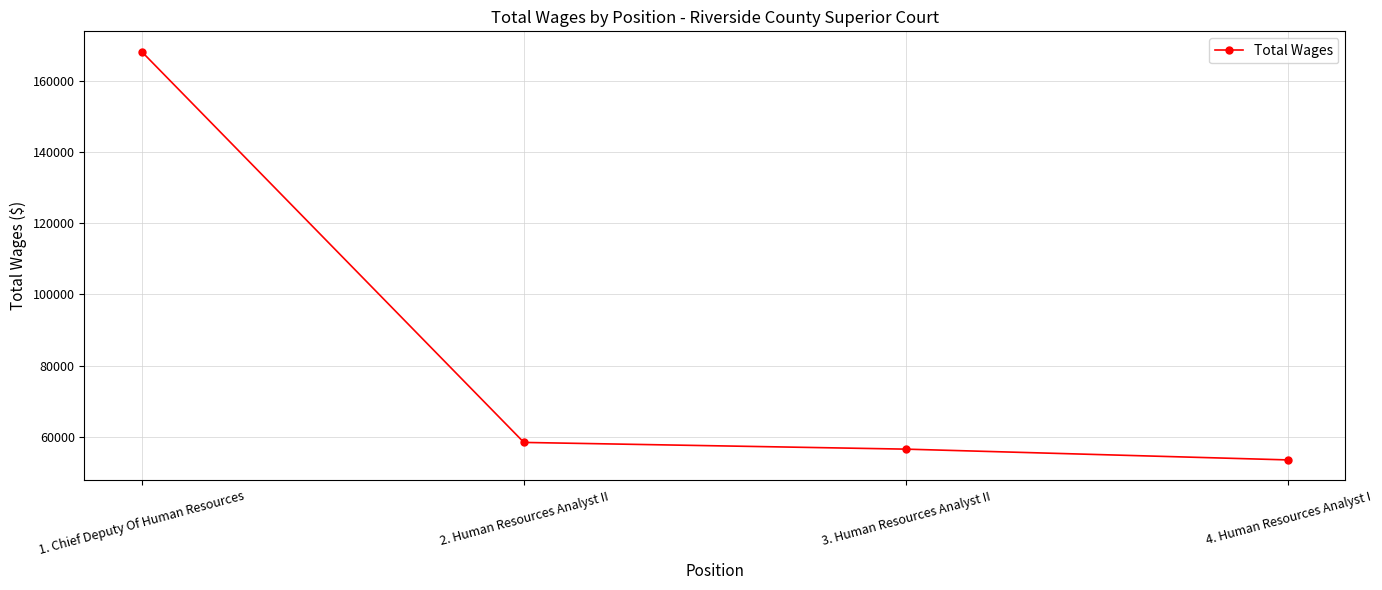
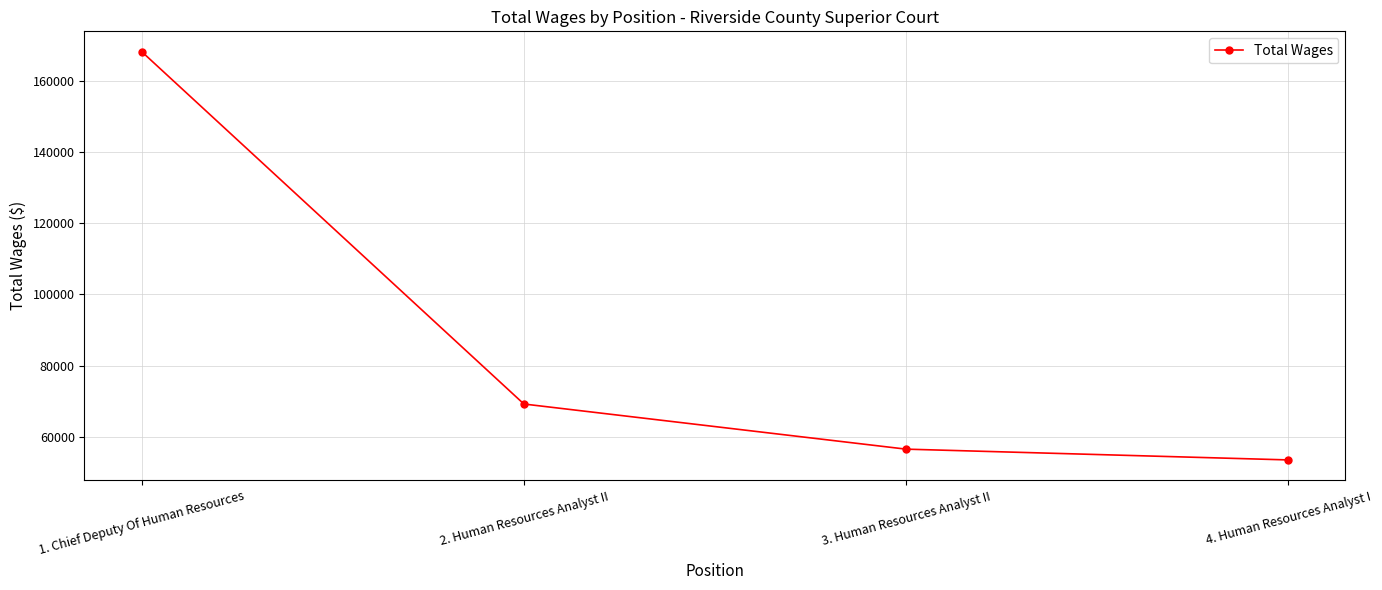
2. Human Resources Analyst II: 58000 -> 69000
